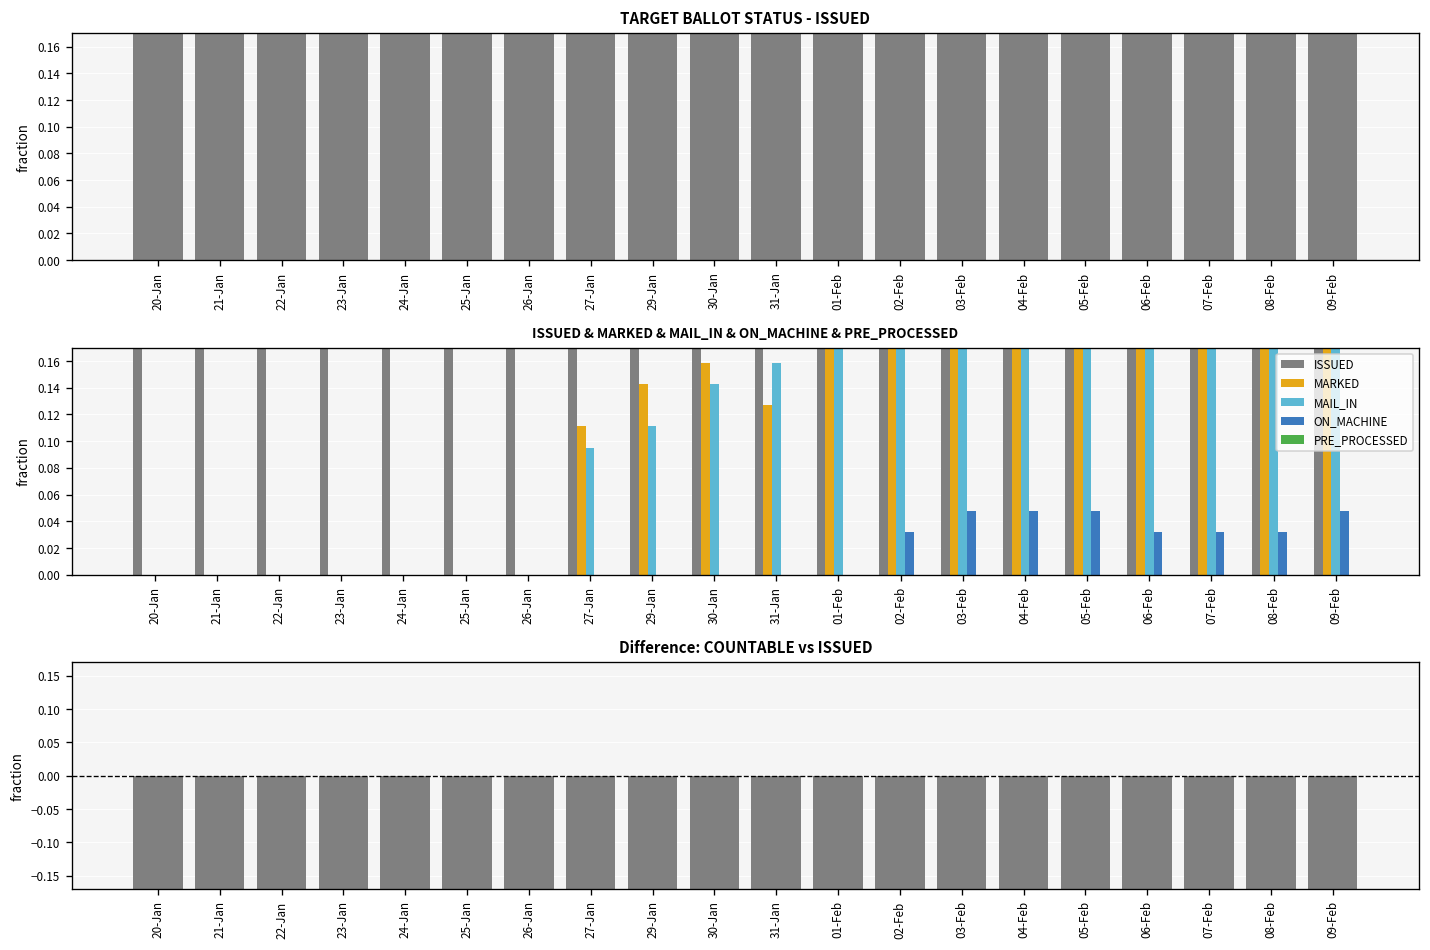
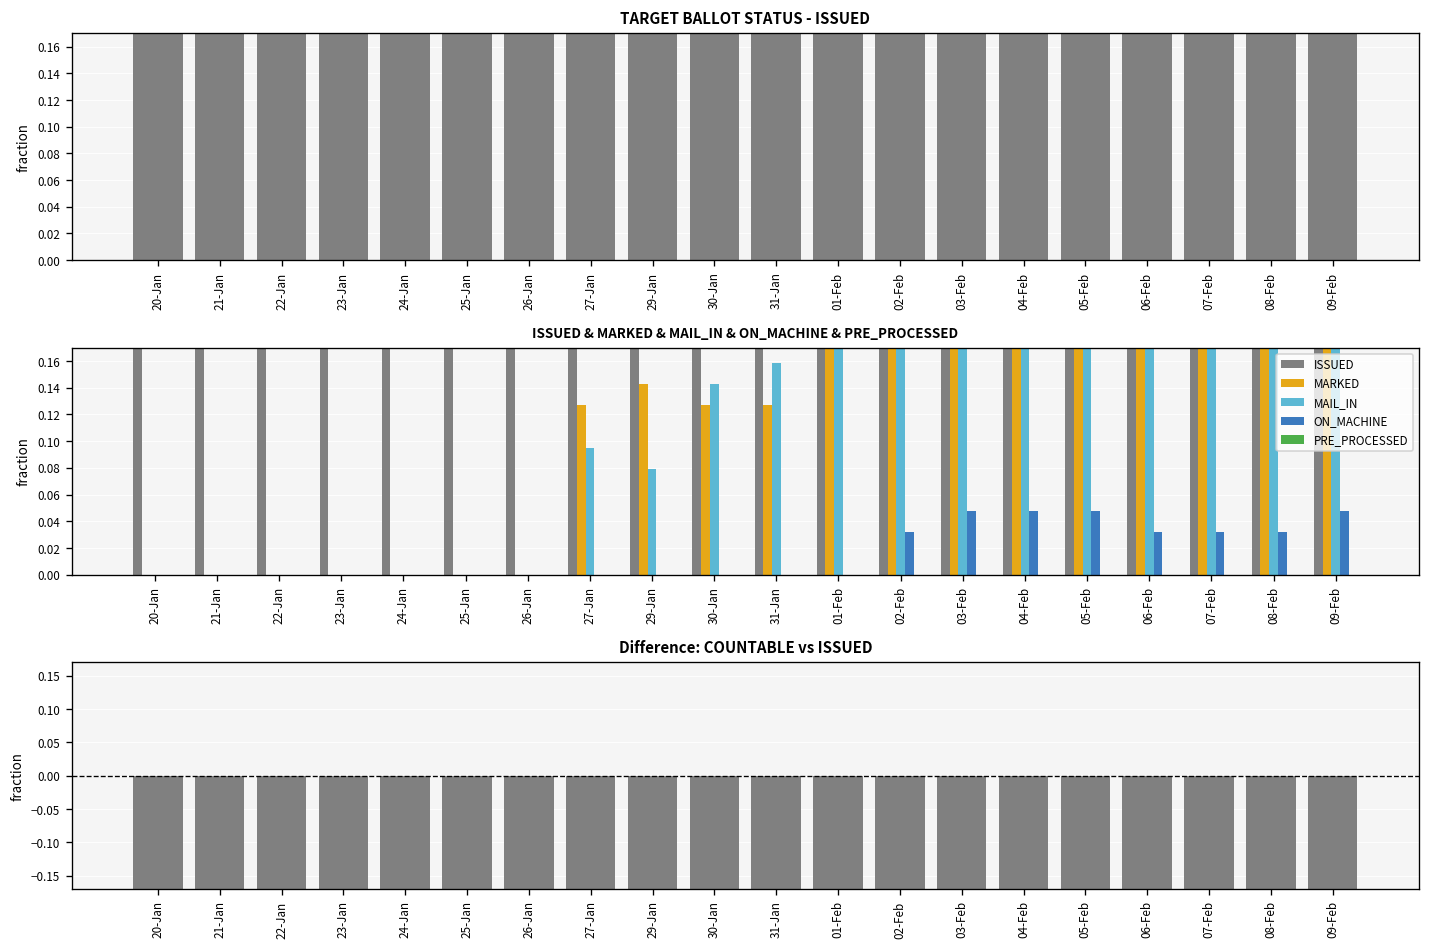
ISSUED & MARKED & MAIL_IN & ON_MACHINE & PRE_PROCESSED, MARKED, 27-Jan: 0.111 -> 0.127
ISSUED & MARKED & MAIL_IN & ON_MACHINE & PRE_PROCESSED, MAIL_IN, 29-Jan: 0.111 -> 0.079
ISSUED & MARKED & MAIL_IN & ON_MACHINE & PRE_PROCESSED, MARKED, 30-Jan: 0.159 -> 0.127
